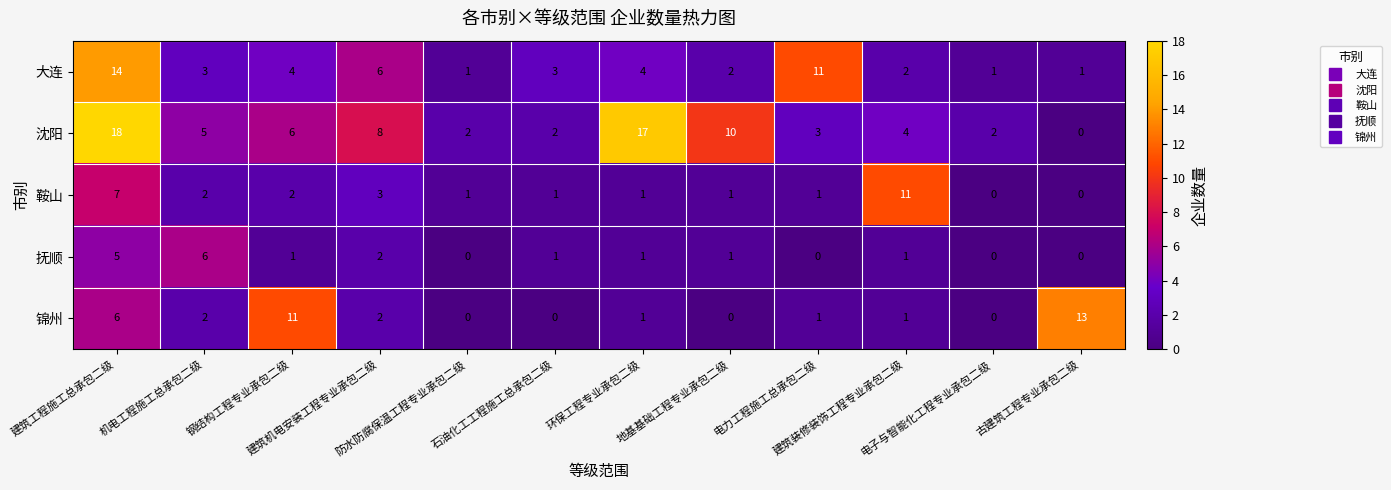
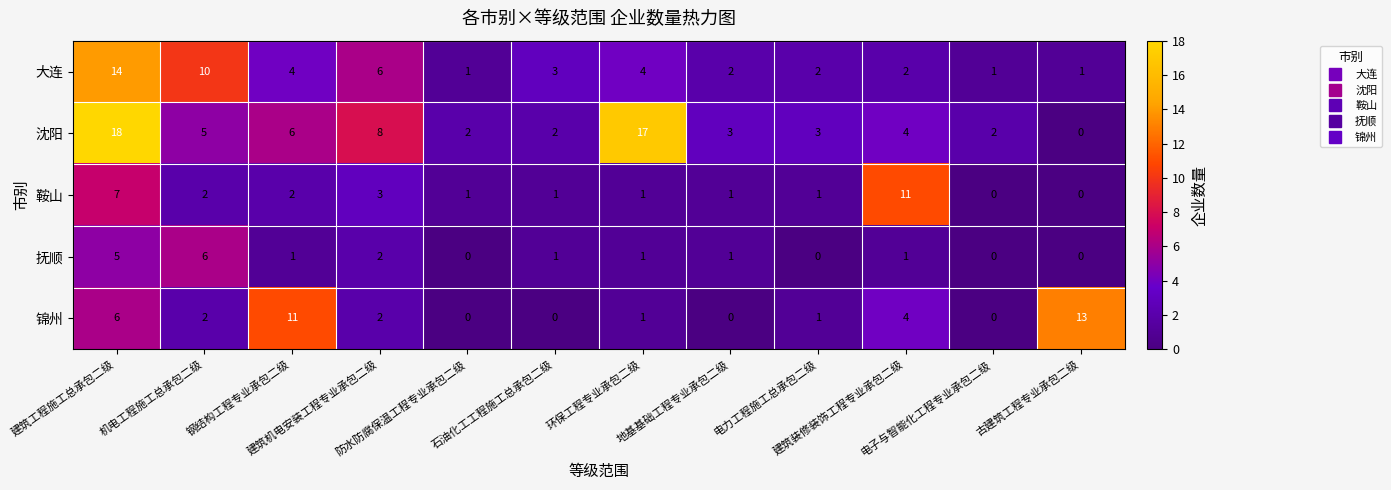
大连, 机电工程施工总承包二级: 3 -> 10
大连, 电力工程施工总承包二级: 11 -> 2
沈阳, 地基基础工程专业承包二级: 10 -> 3
锦州, 建筑装修装饰工程专业承包二级: 1 -> 4
